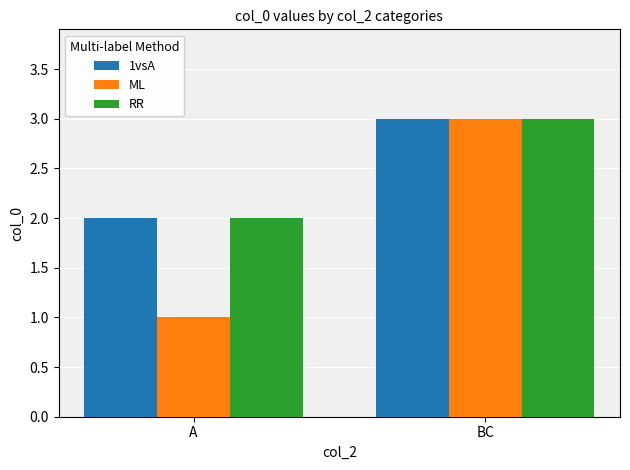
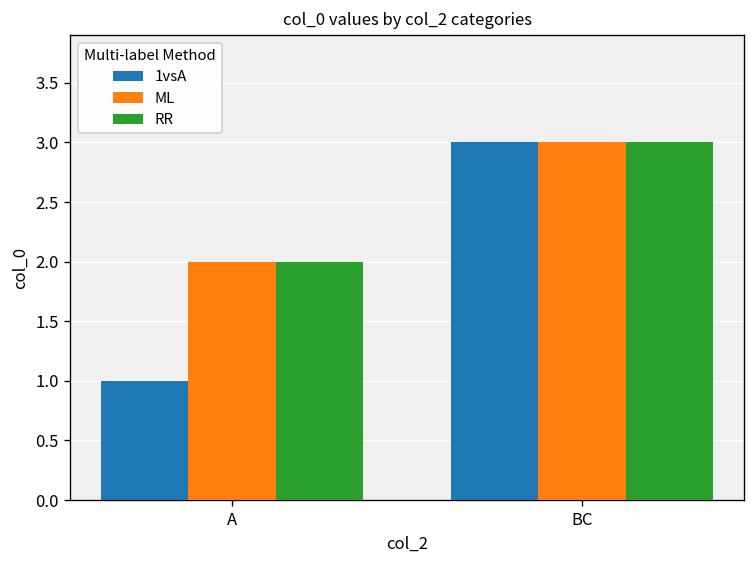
1vsA, A: 2 -> 1
ML, A: 1 -> 2
